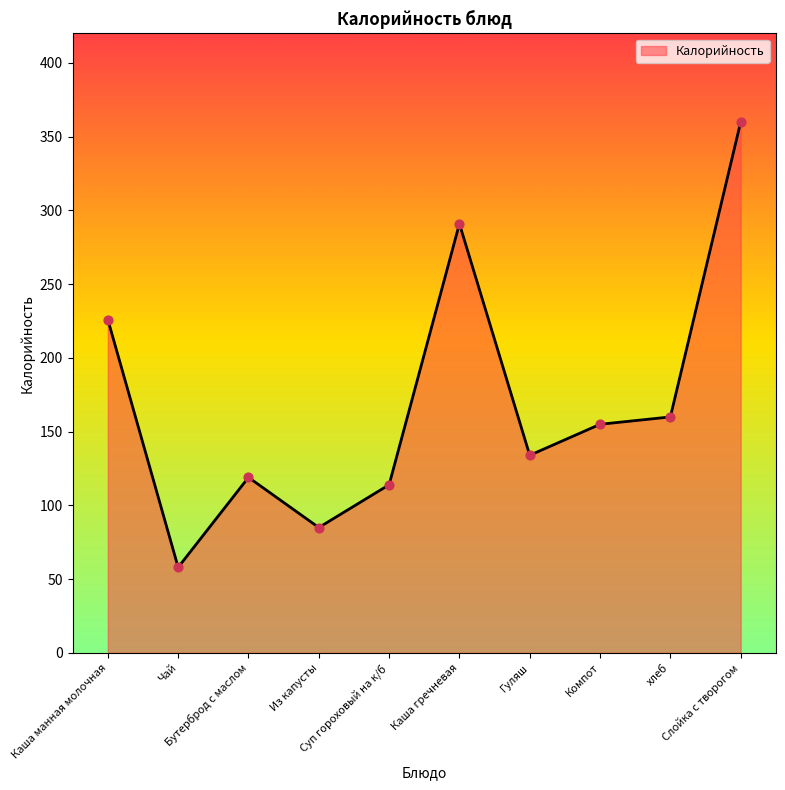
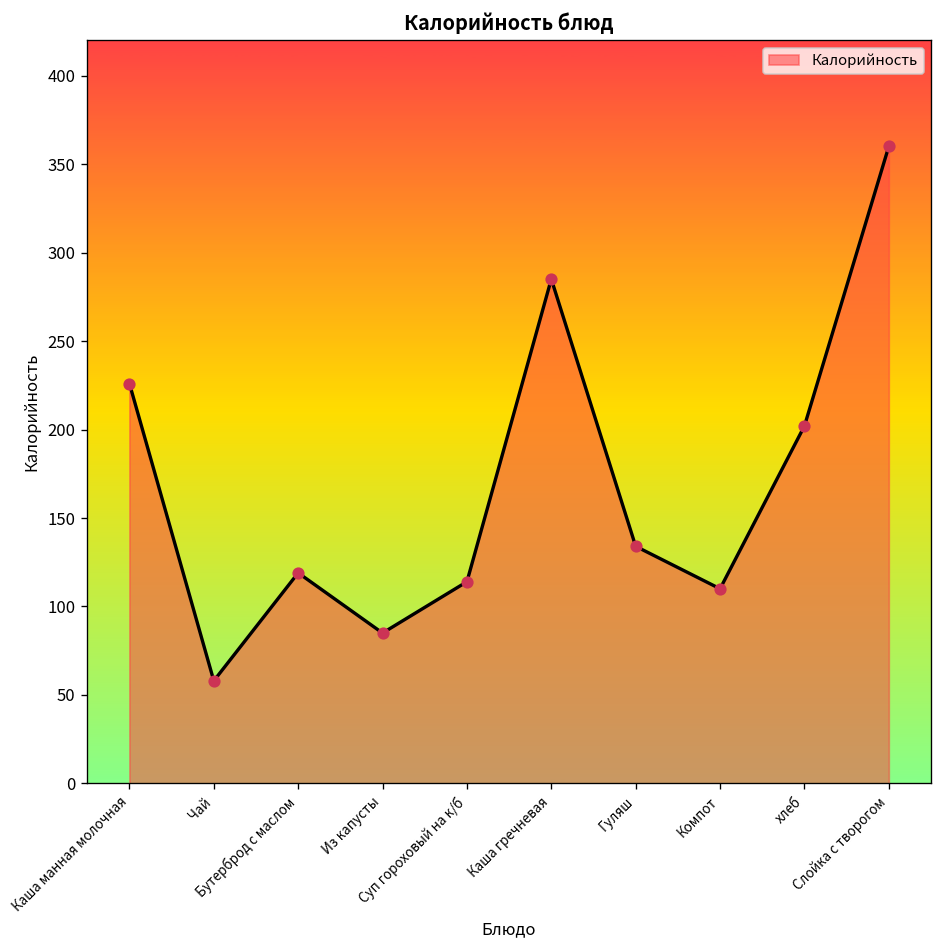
Каша гречневая: 291 -> 285
Компот: 155 -> 110
хлеб: 160 -> 202
